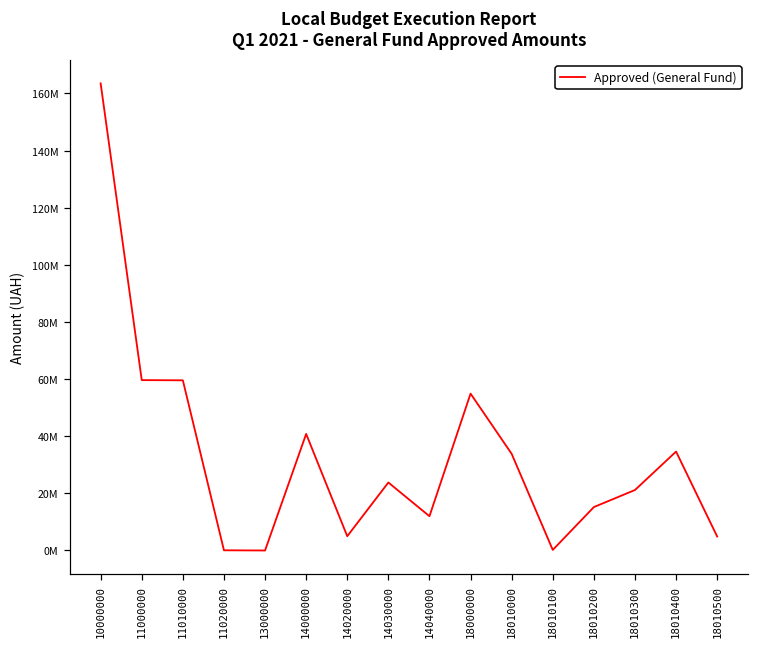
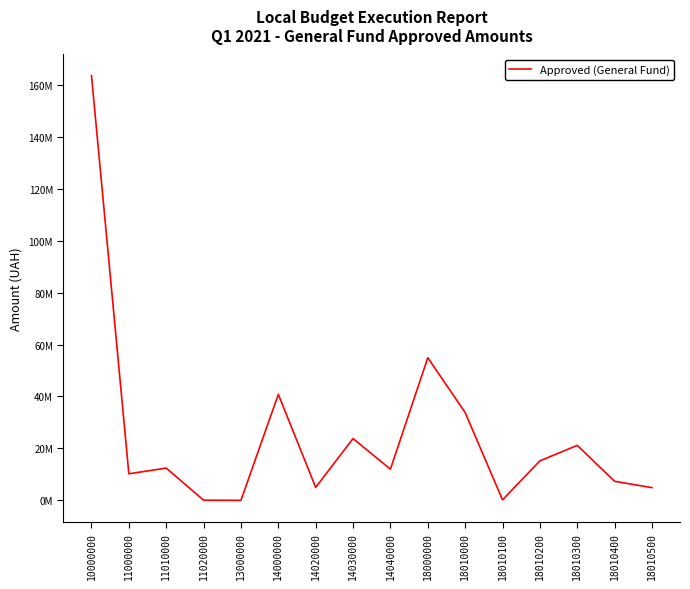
11000000: 60000000 -> 10000000
11010000: 60000000 -> 12000000
18010400: 35000000 -> 7000000
